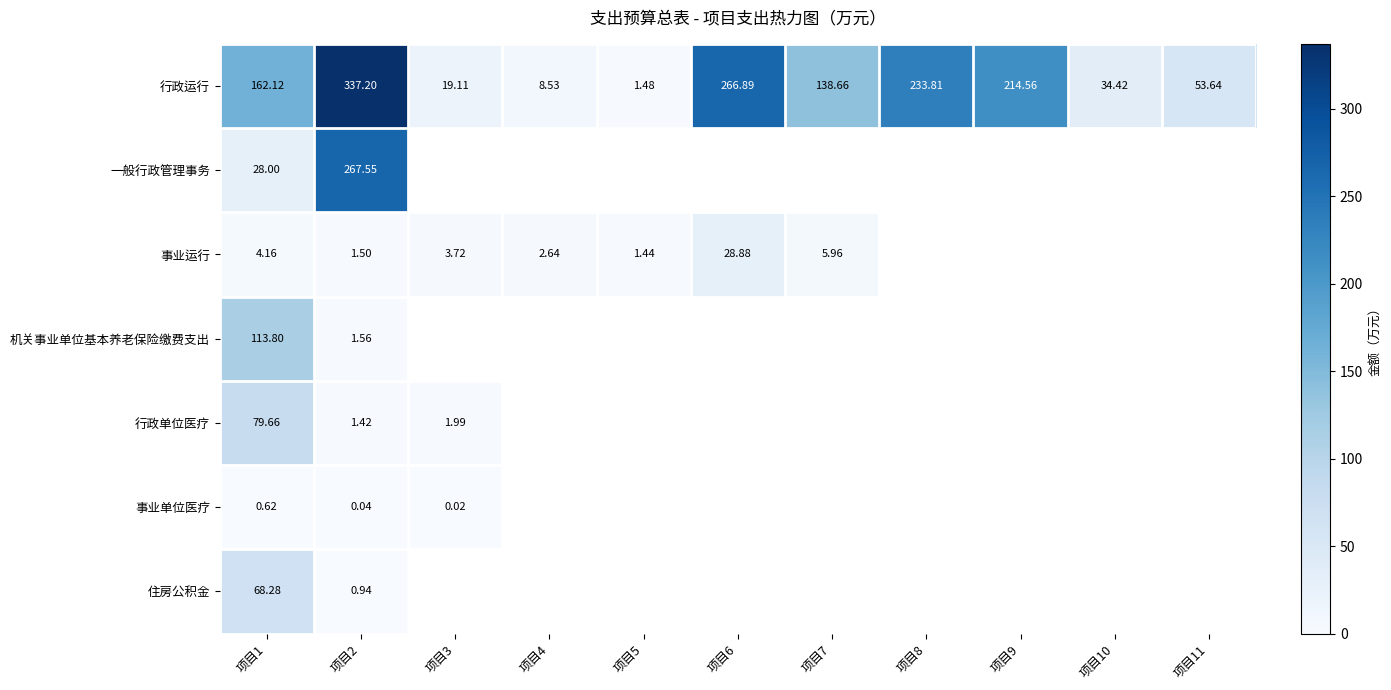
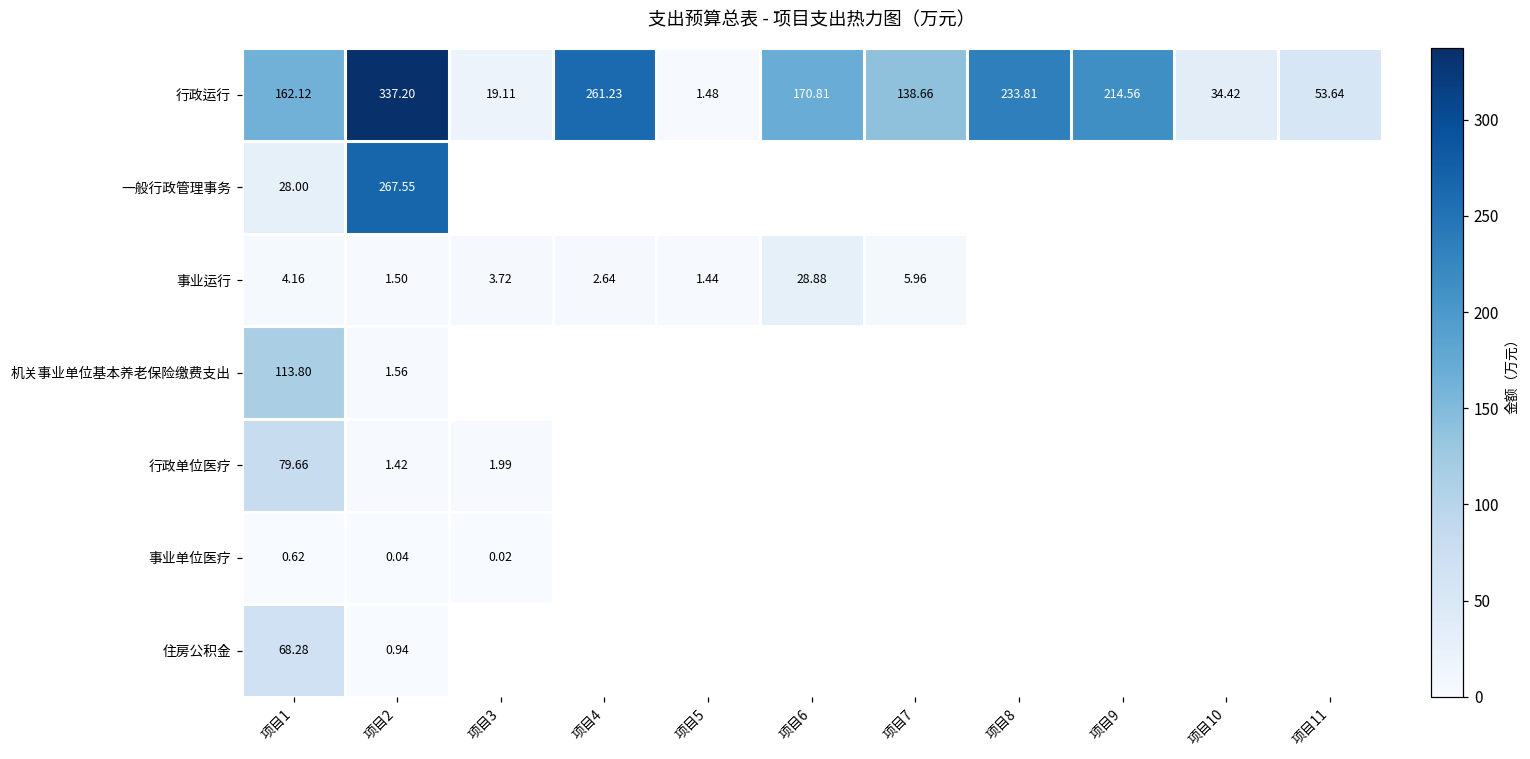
行政运行, 项目4: 8.53 -> 261.23
行政运行, 项目6: 266.89 -> 170.81
